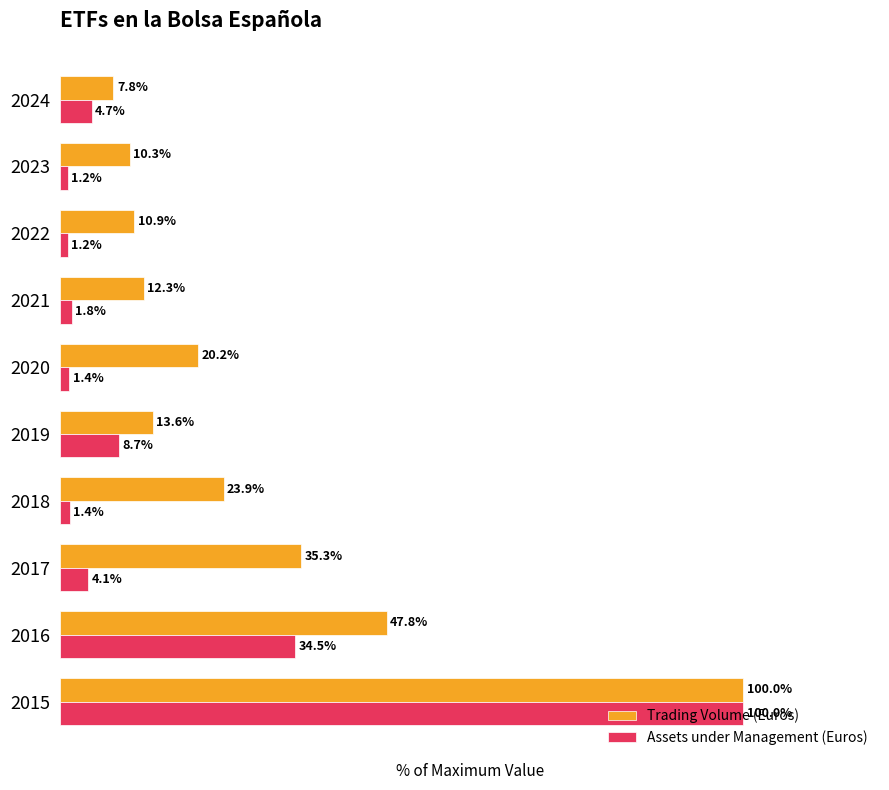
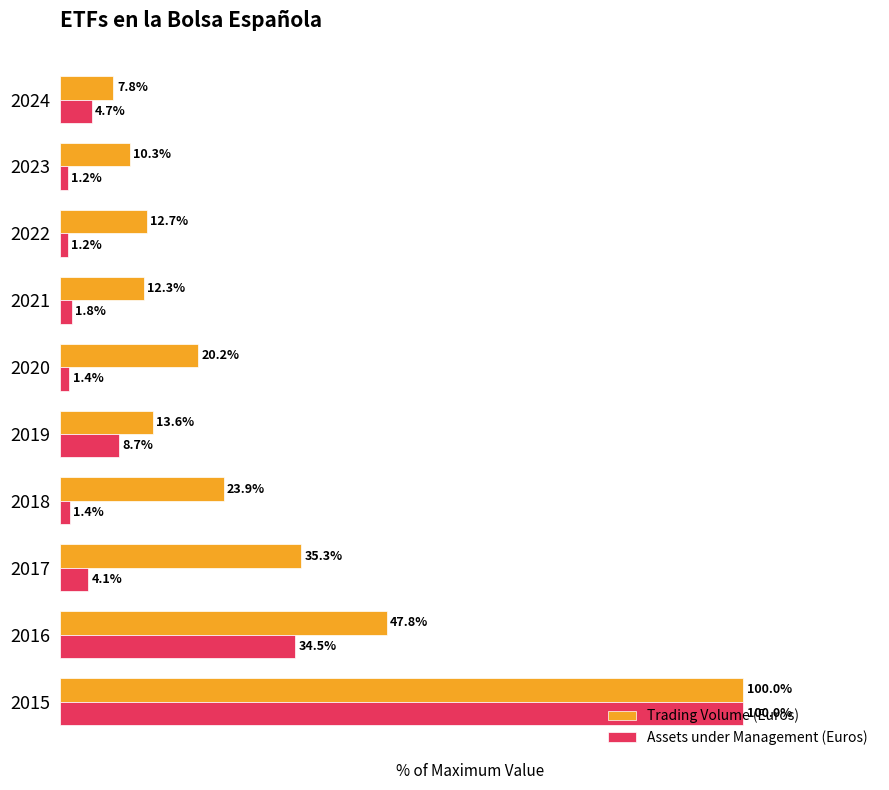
Trading Volume (Euros), 2022: 10.9% -> 12.7%
